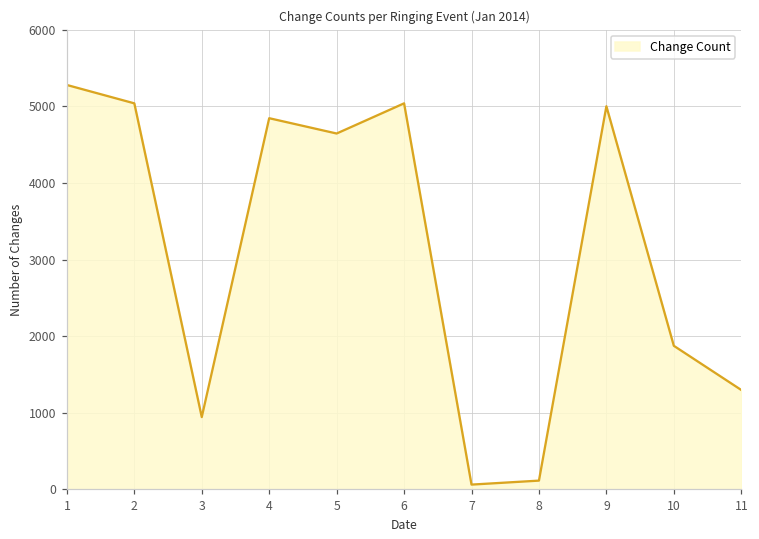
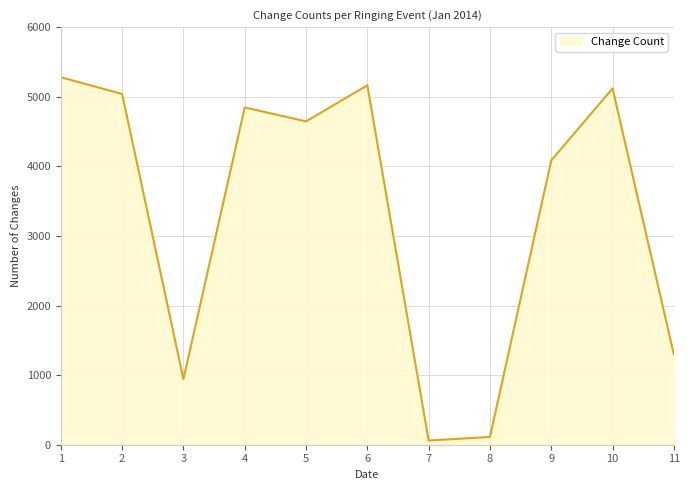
6: 5000 -> 5200
9: 5000 -> 4100
10: 1900 -> 5100
